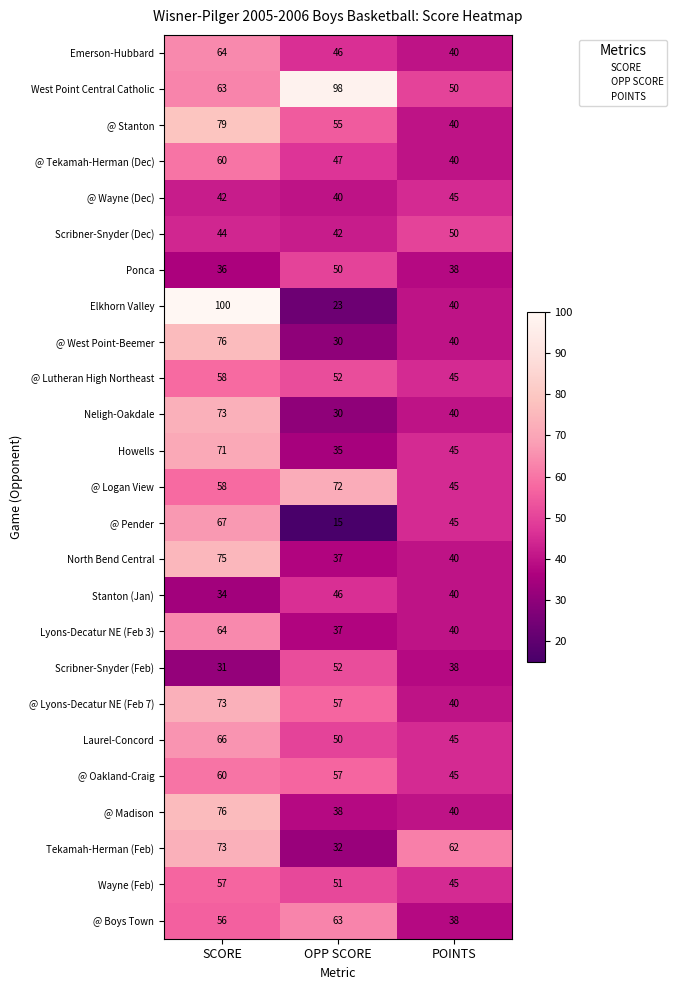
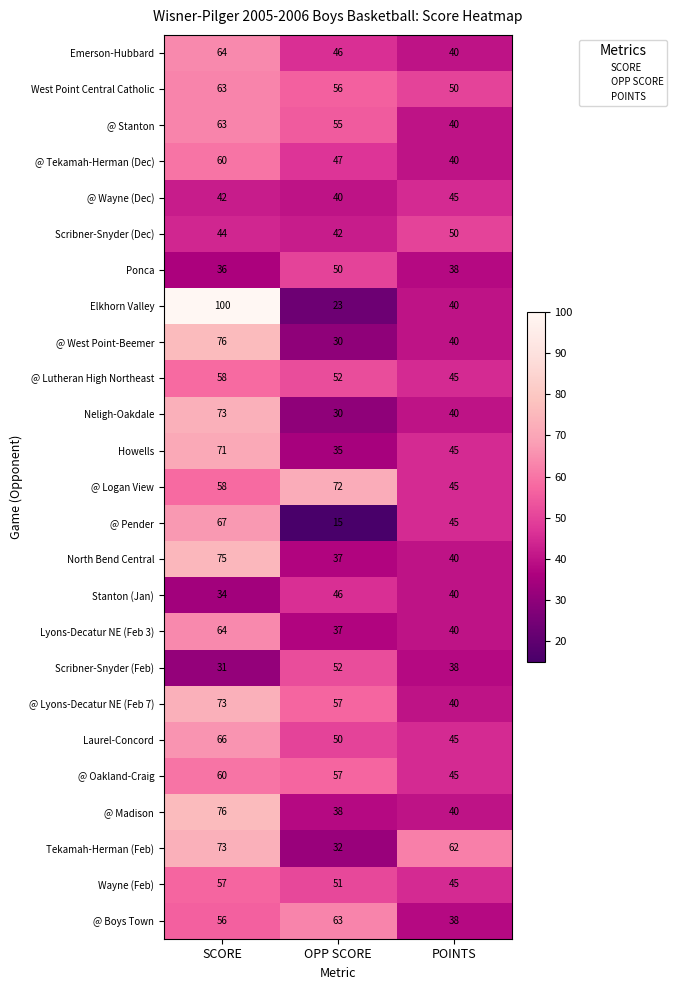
West Point Central Catholic, OPP SCORE: 98 -> 56
@ Stanton, SCORE: 79 -> 63
